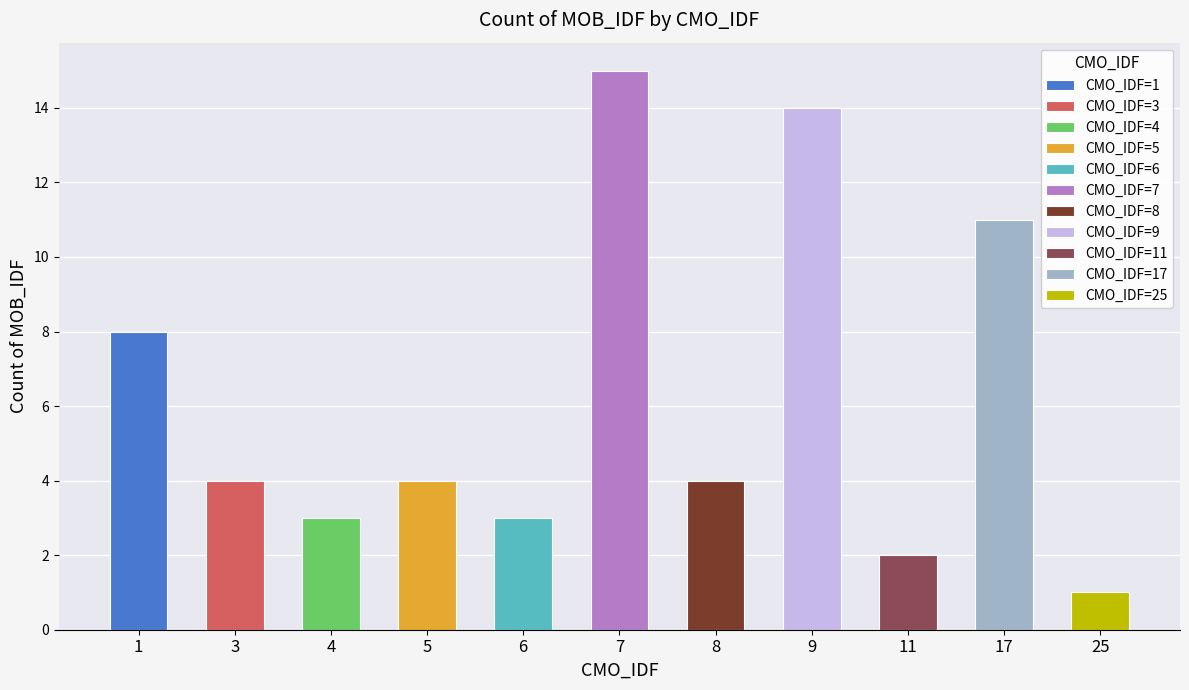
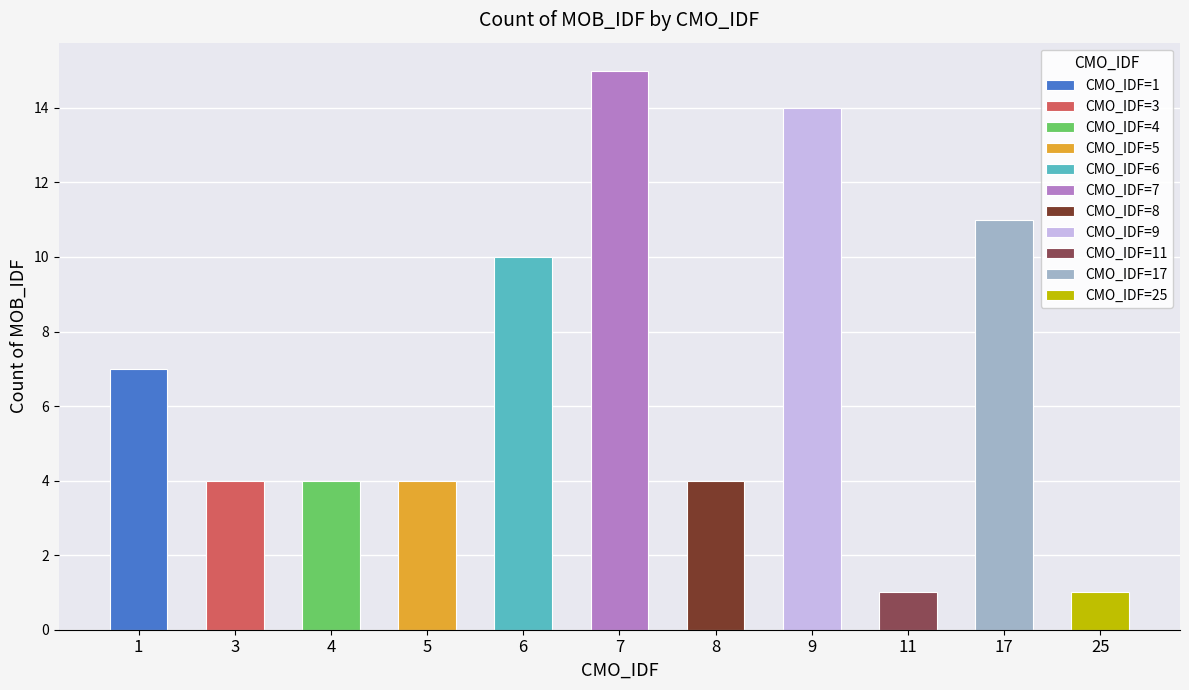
1: 8 -> 7
4: 3 -> 4
6: 3 -> 10
11: 2 -> 1
